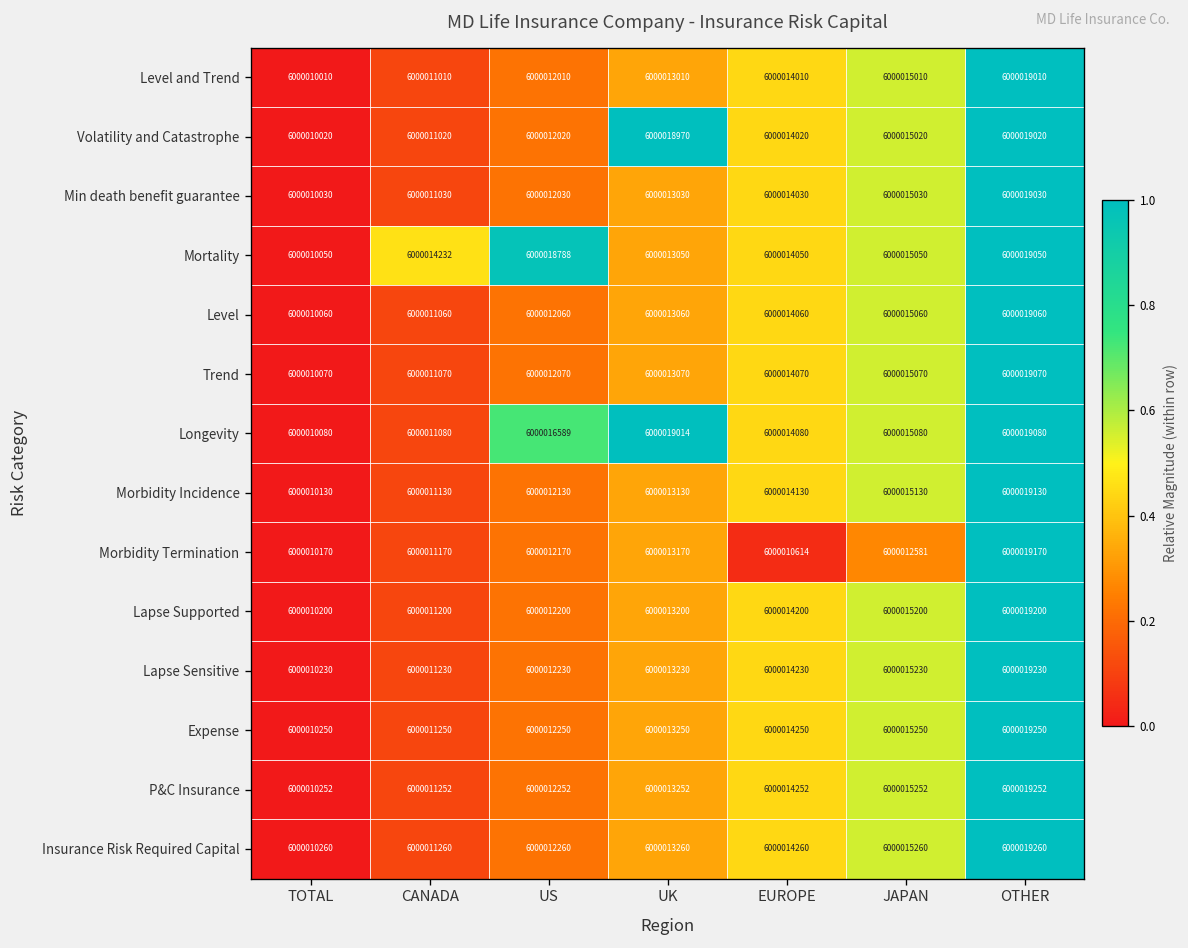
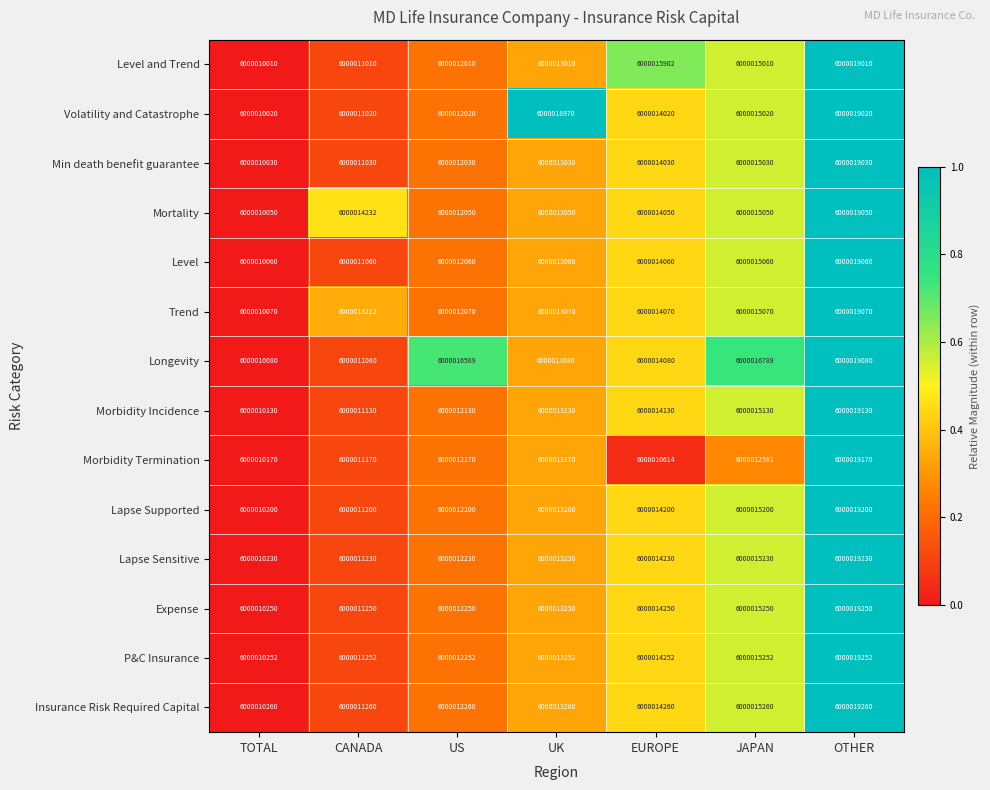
Level and Trend, EUROPE: 6000014010 -> 6000015902
Mortality, US: 6000018788 -> 6000012050
Trend, CANADA: 6000011070 -> 6000013212
Longevity, UK: 6000019014 -> 6000013080
Longevity, JAPAN: 6000015080 -> 6000016789
